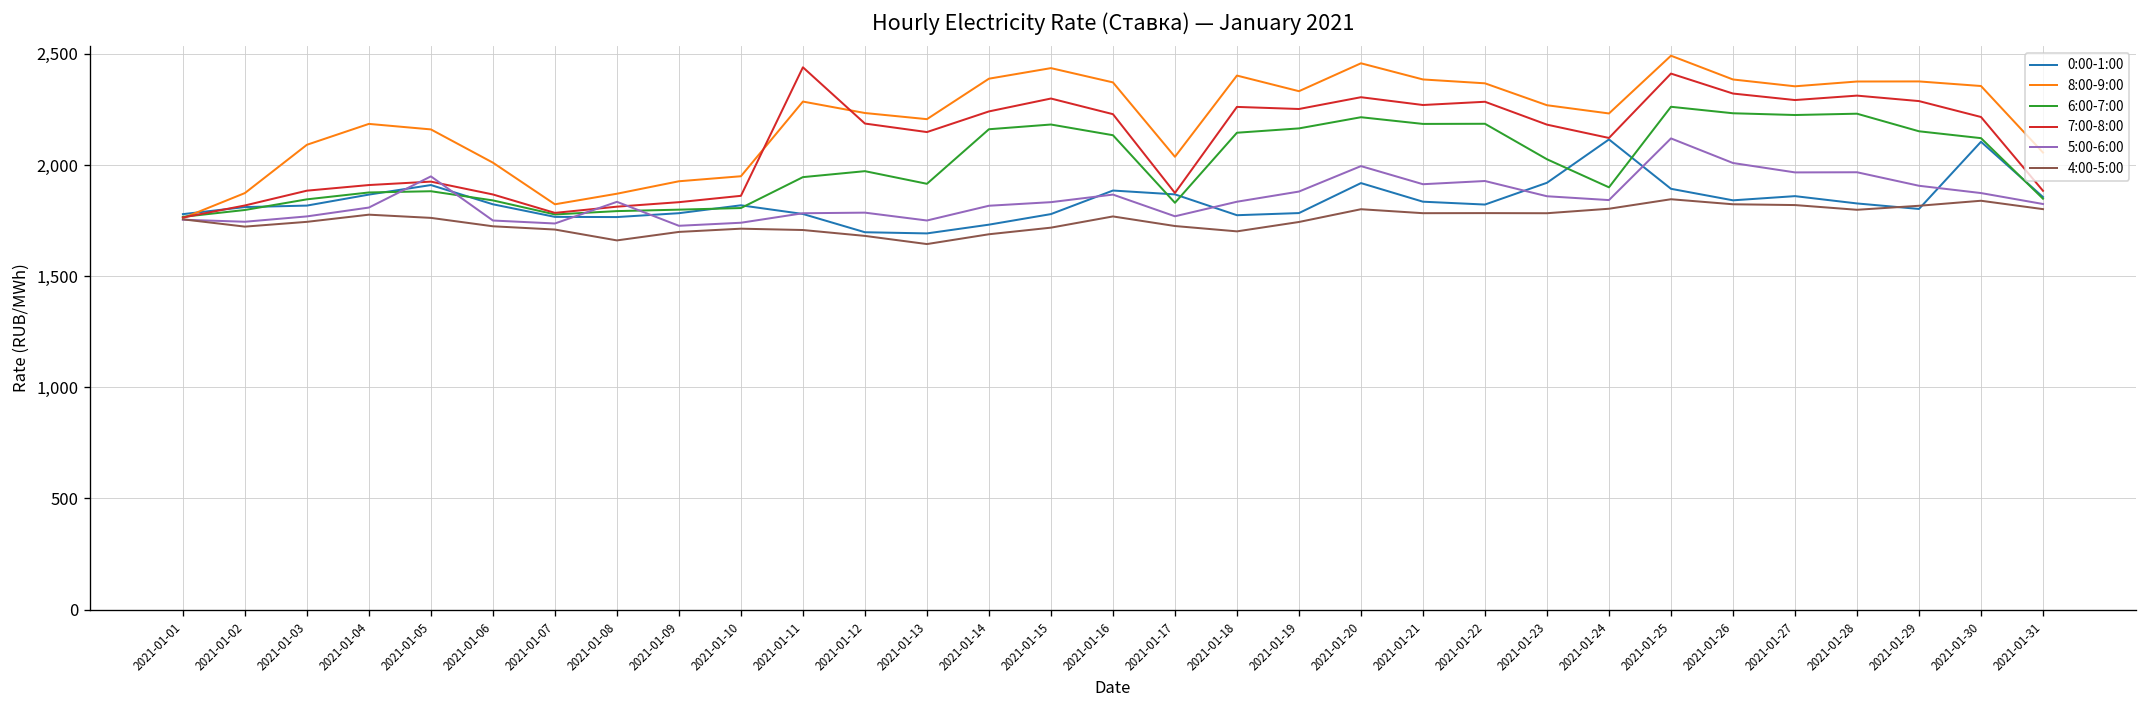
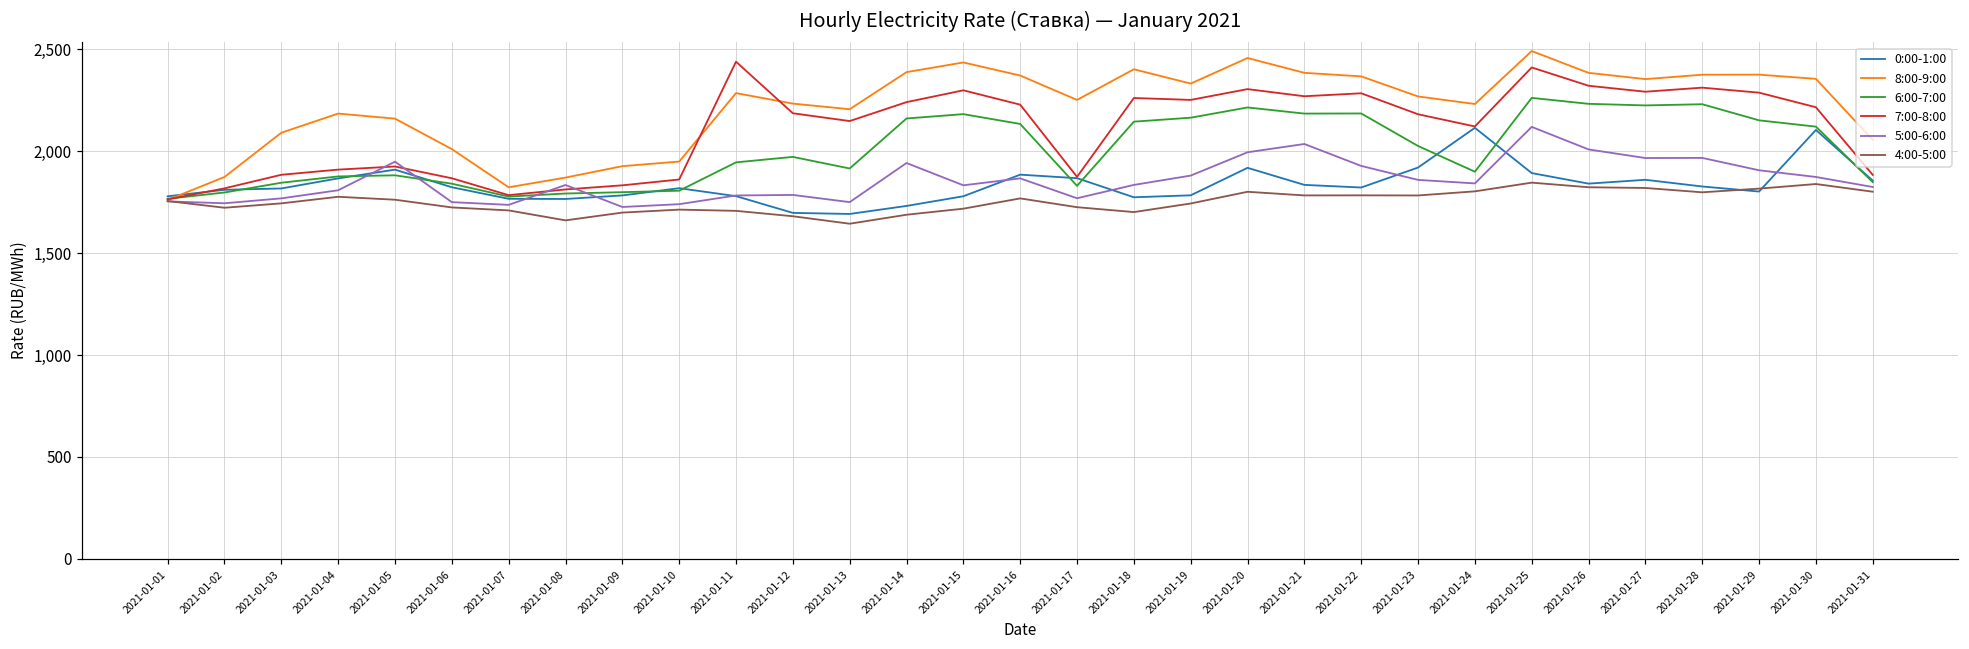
5:00-6:00, 2021-01-14: 1,820 -> 1,940
8:00-9:00, 2021-01-17: 2,040 -> 2,250
5:00-6:00, 2021-01-21: 1,910 -> 2,040
